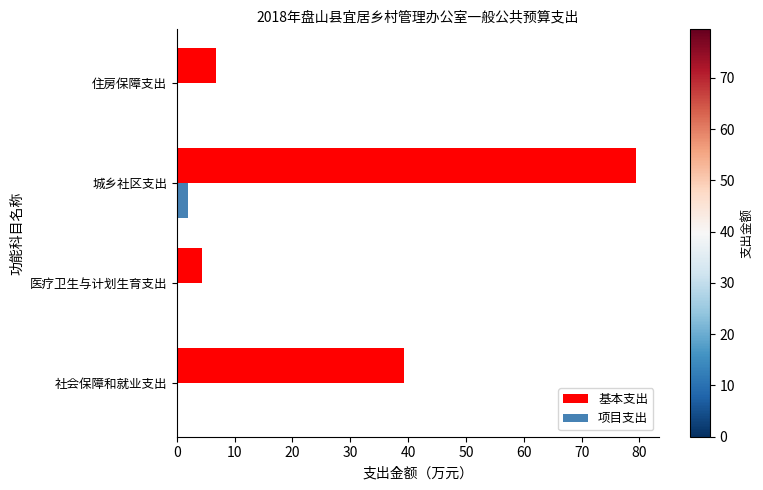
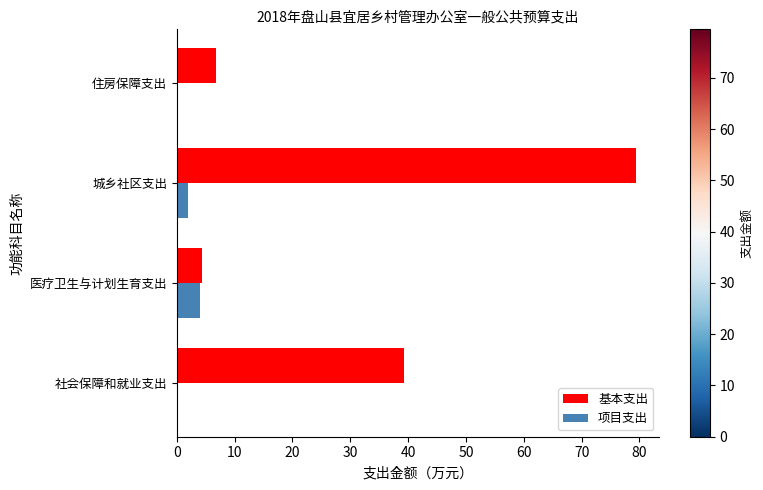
项目支出, 医疗卫生与计划生育支出: 0 -> 4
